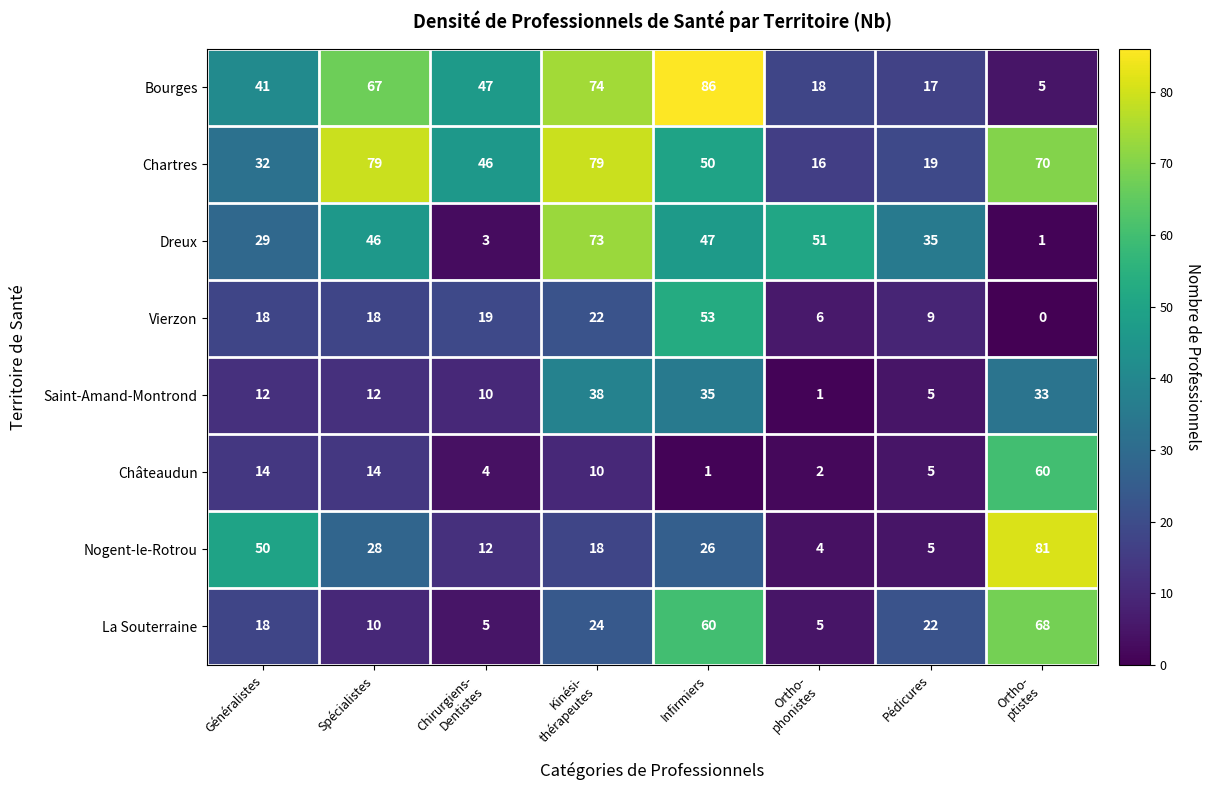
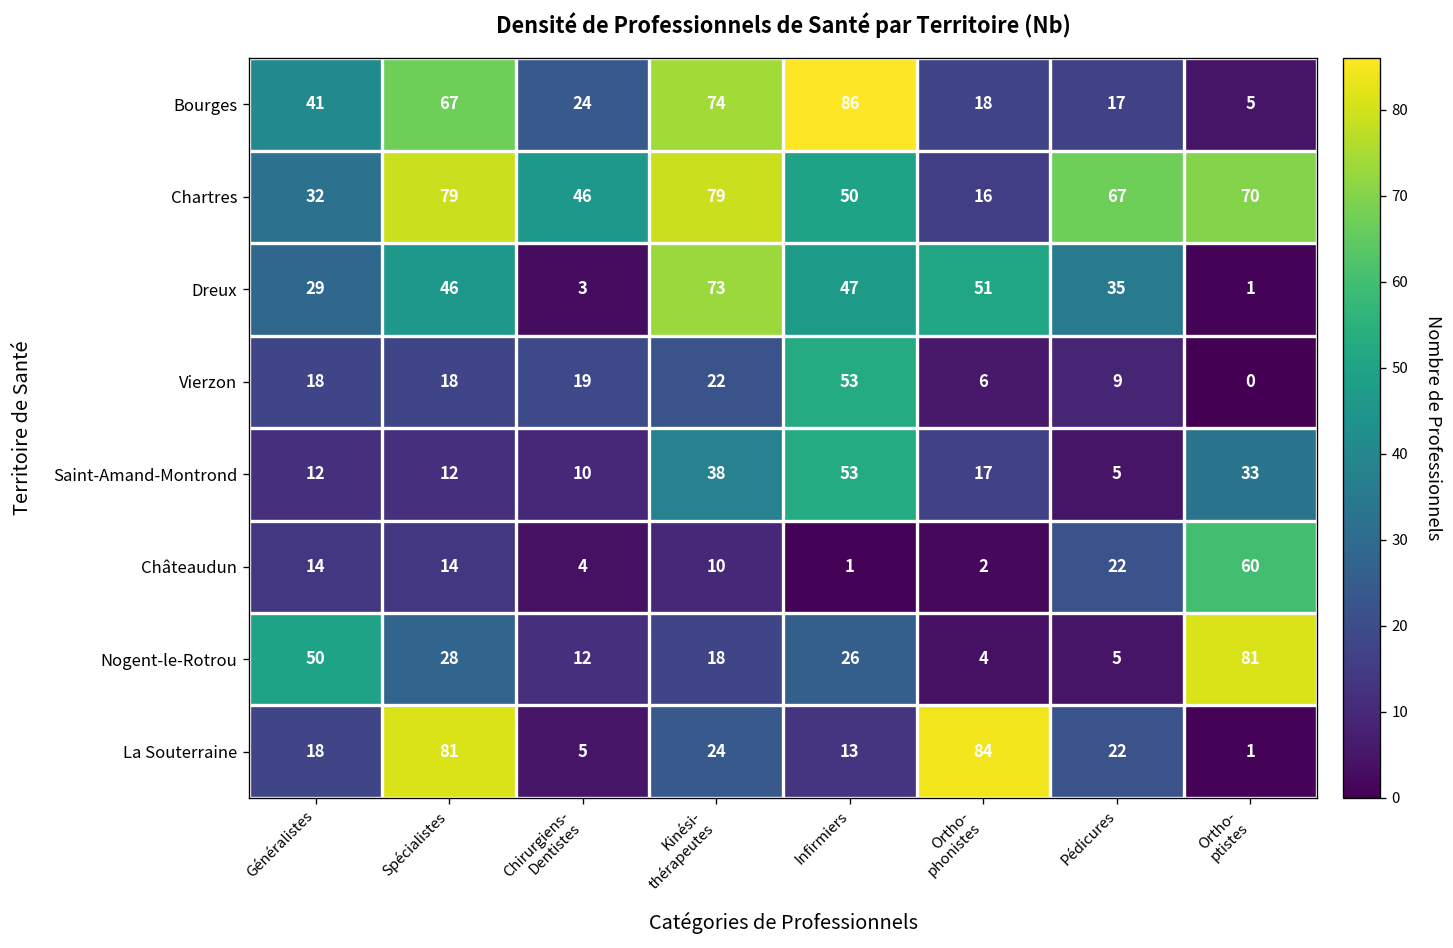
Bourges, Chirurgiens- Dentistes: 47 -> 24
Chartres, Pédicures: 19 -> 67
Saint-Amand-Montrond, Infirmiers: 35 -> 53
Saint-Amand-Montrond, Ortho- phonistes: 1 -> 17
Châteaudun, Pédicures: 5 -> 22
La Souterraine, Spécialistes: 10 -> 81
La Souterraine, Infirmiers: 60 -> 13
La Souterraine, Ortho- phonistes: 5 -> 84
La Souterraine, Ortho- ptistes: 68 -> 1
